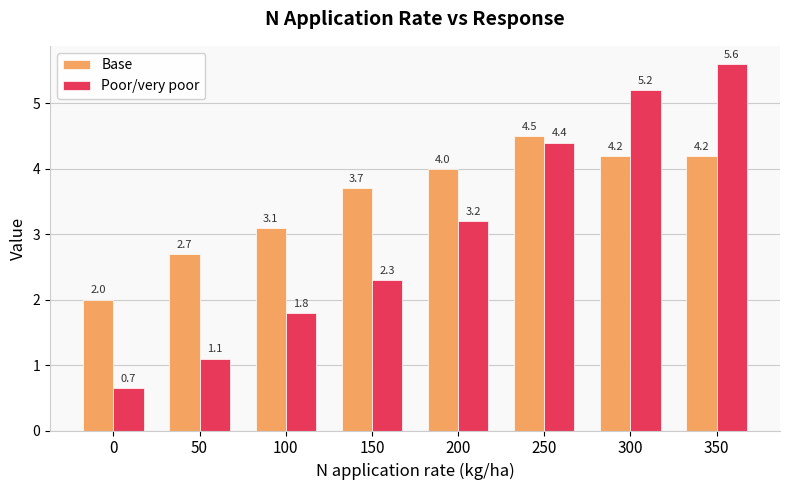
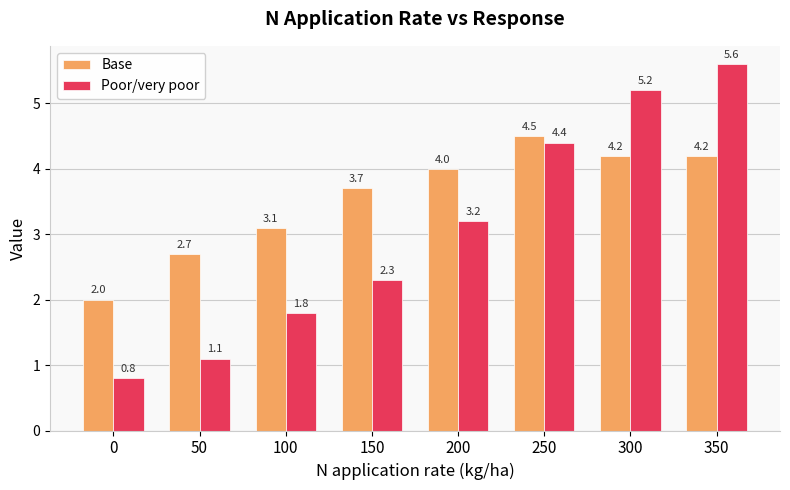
Poor/very poor, 0: 0.7 -> 0.8
